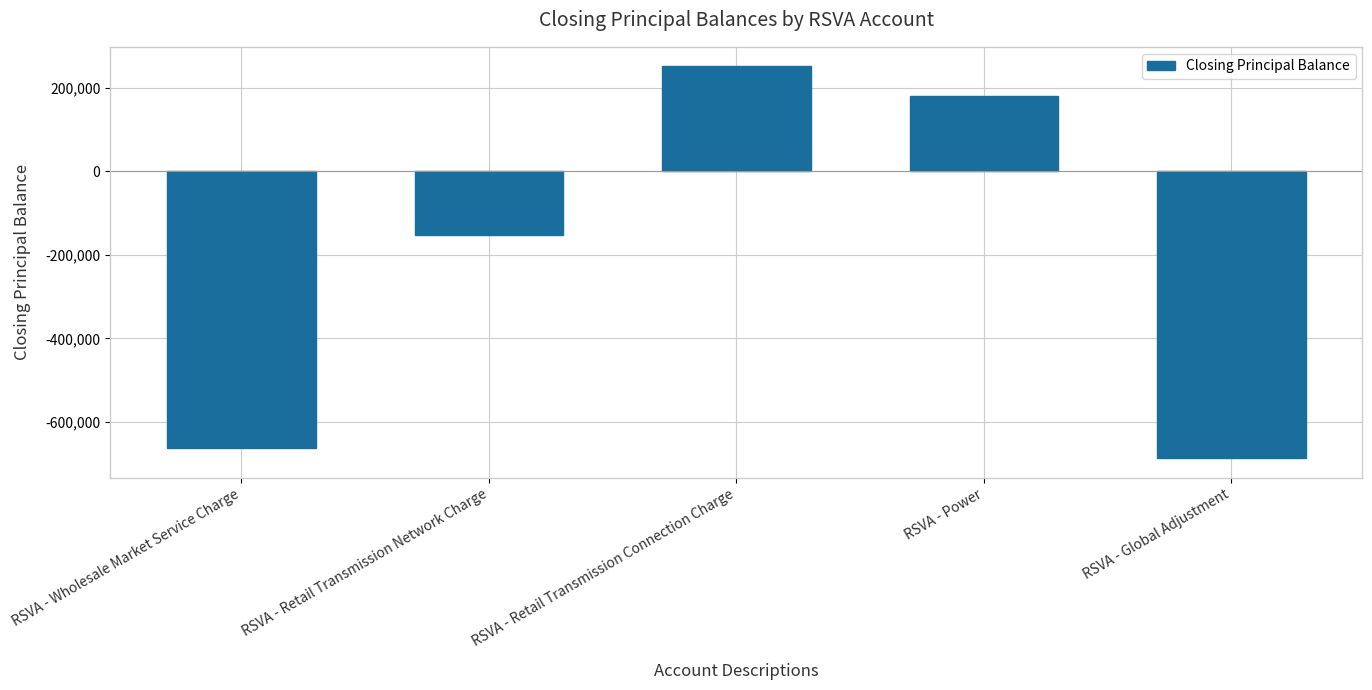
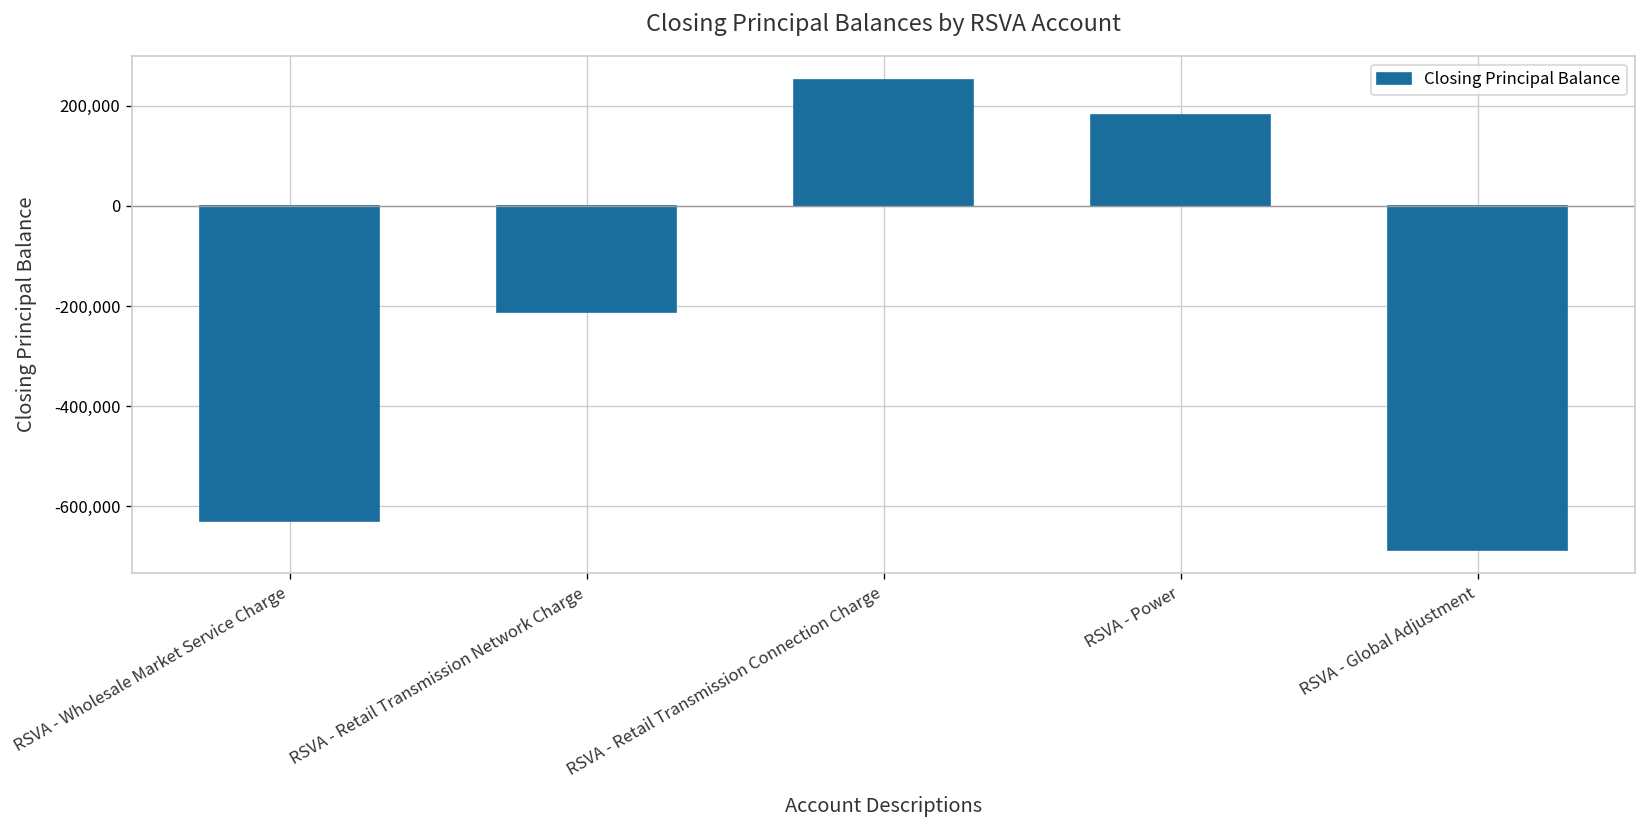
RSVA - Wholesale Market Service Charge: -660,000 -> -630,000
RSVA - Retail Transmission Network Charge: -150,000 -> -210,000
